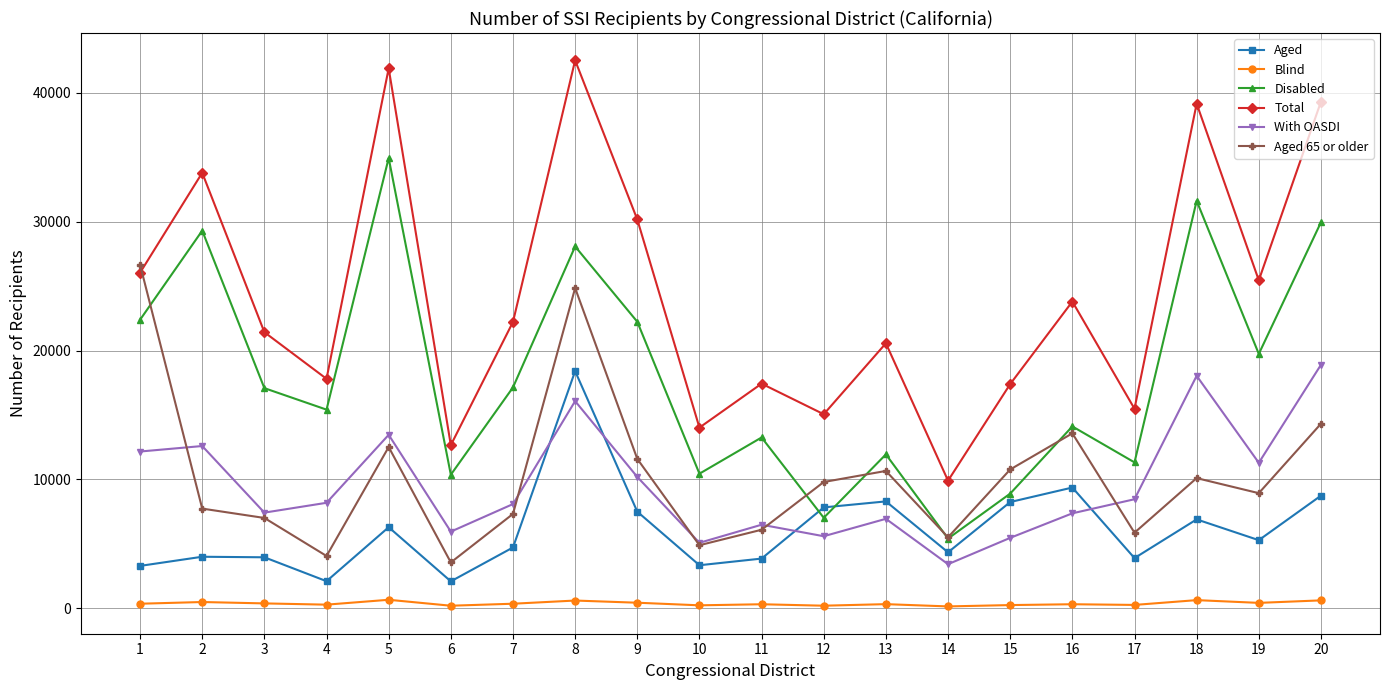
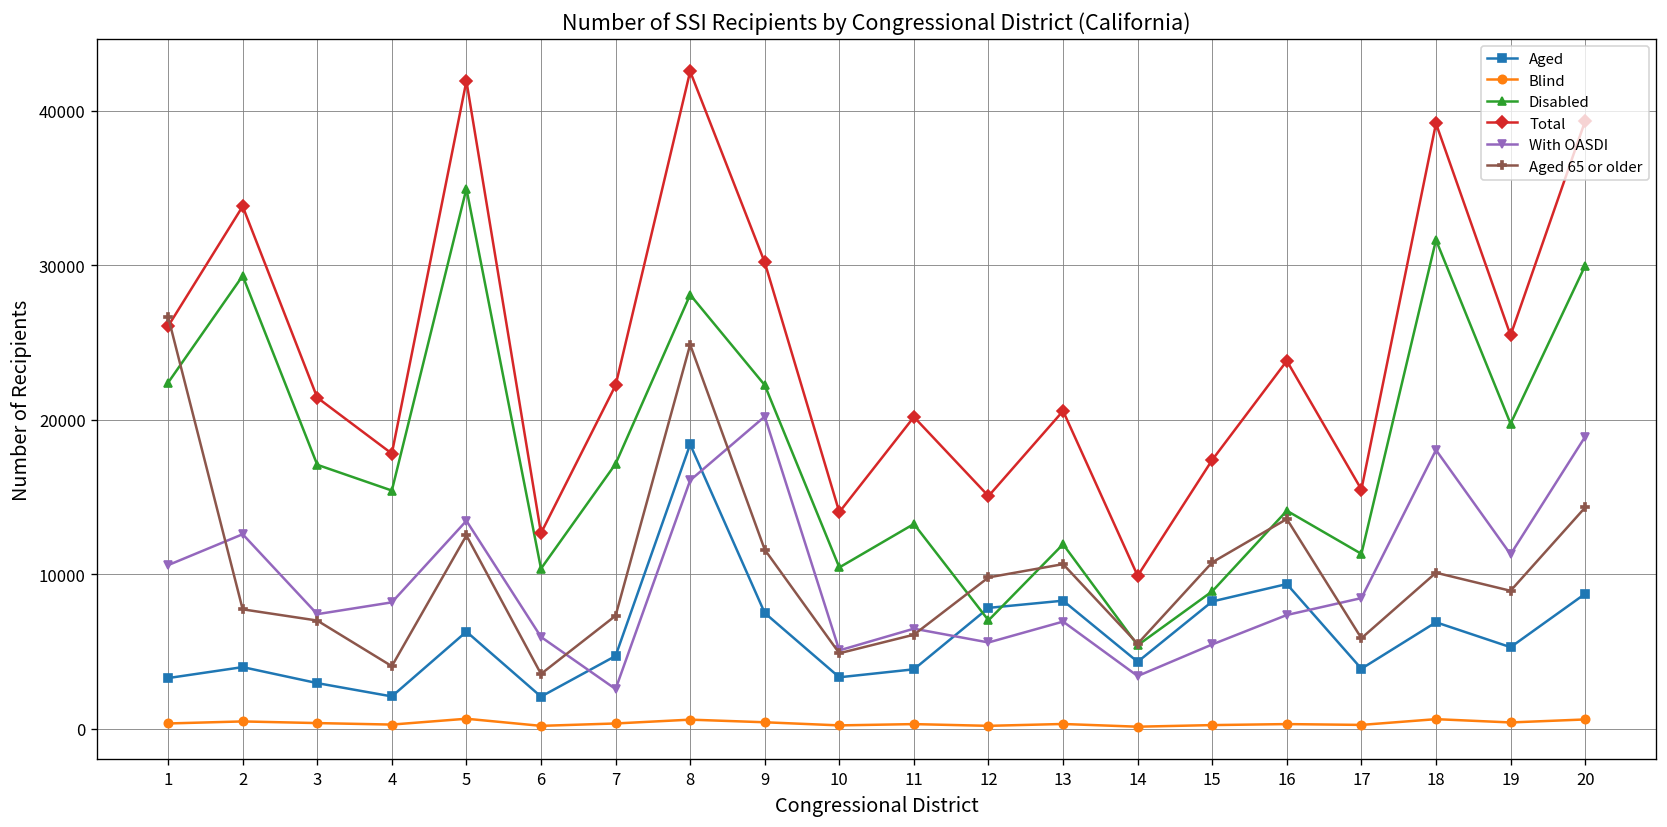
With OASDI, 1: 12200 -> 10600
Aged, 3: 4000 -> 3000
With OASDI, 7: 8100 -> 2600
With OASDI, 9: 10200 -> 20200
Total, 11: 17400 -> 20200
